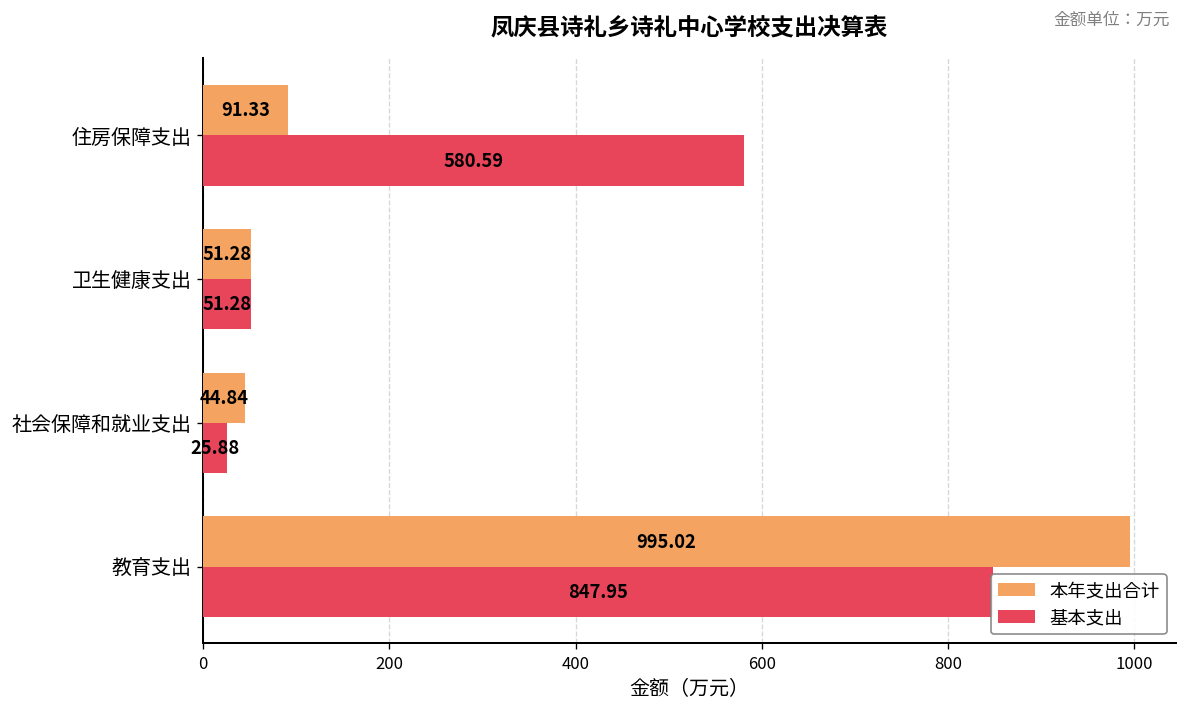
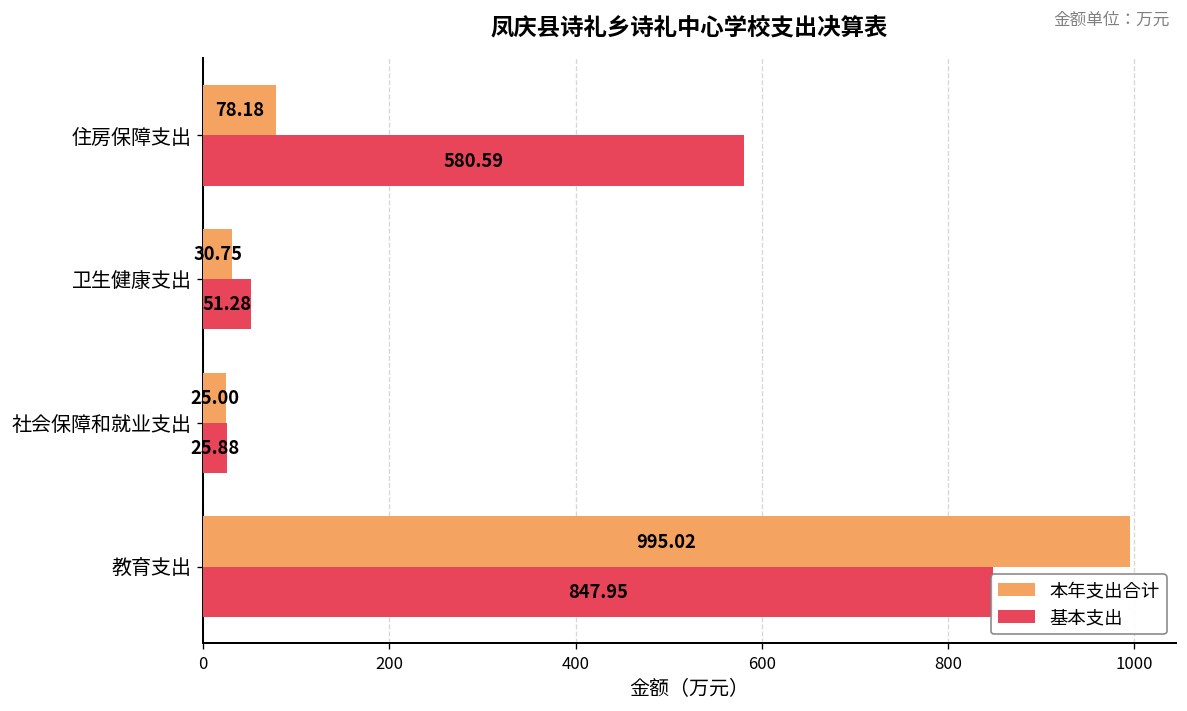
本年支出合计, 住房保障支出: 91.33 -> 78.18
本年支出合计, 卫生健康支出: 51.28 -> 30.75
本年支出合计, 社会保障和就业支出: 44.84 -> 25.00
